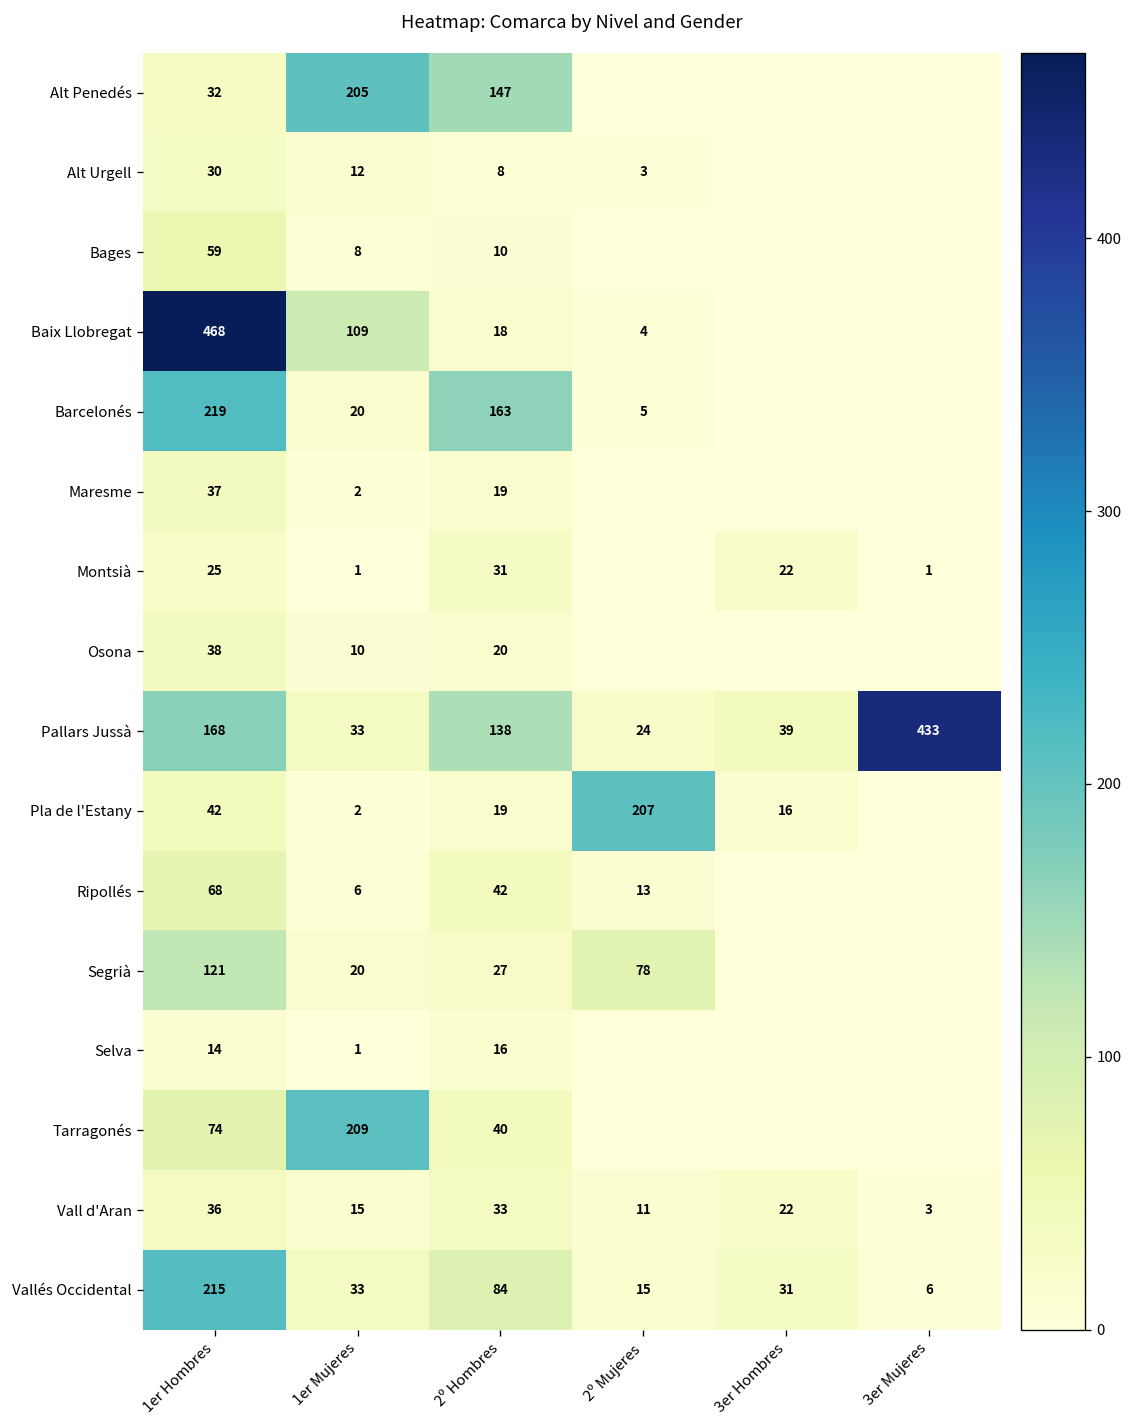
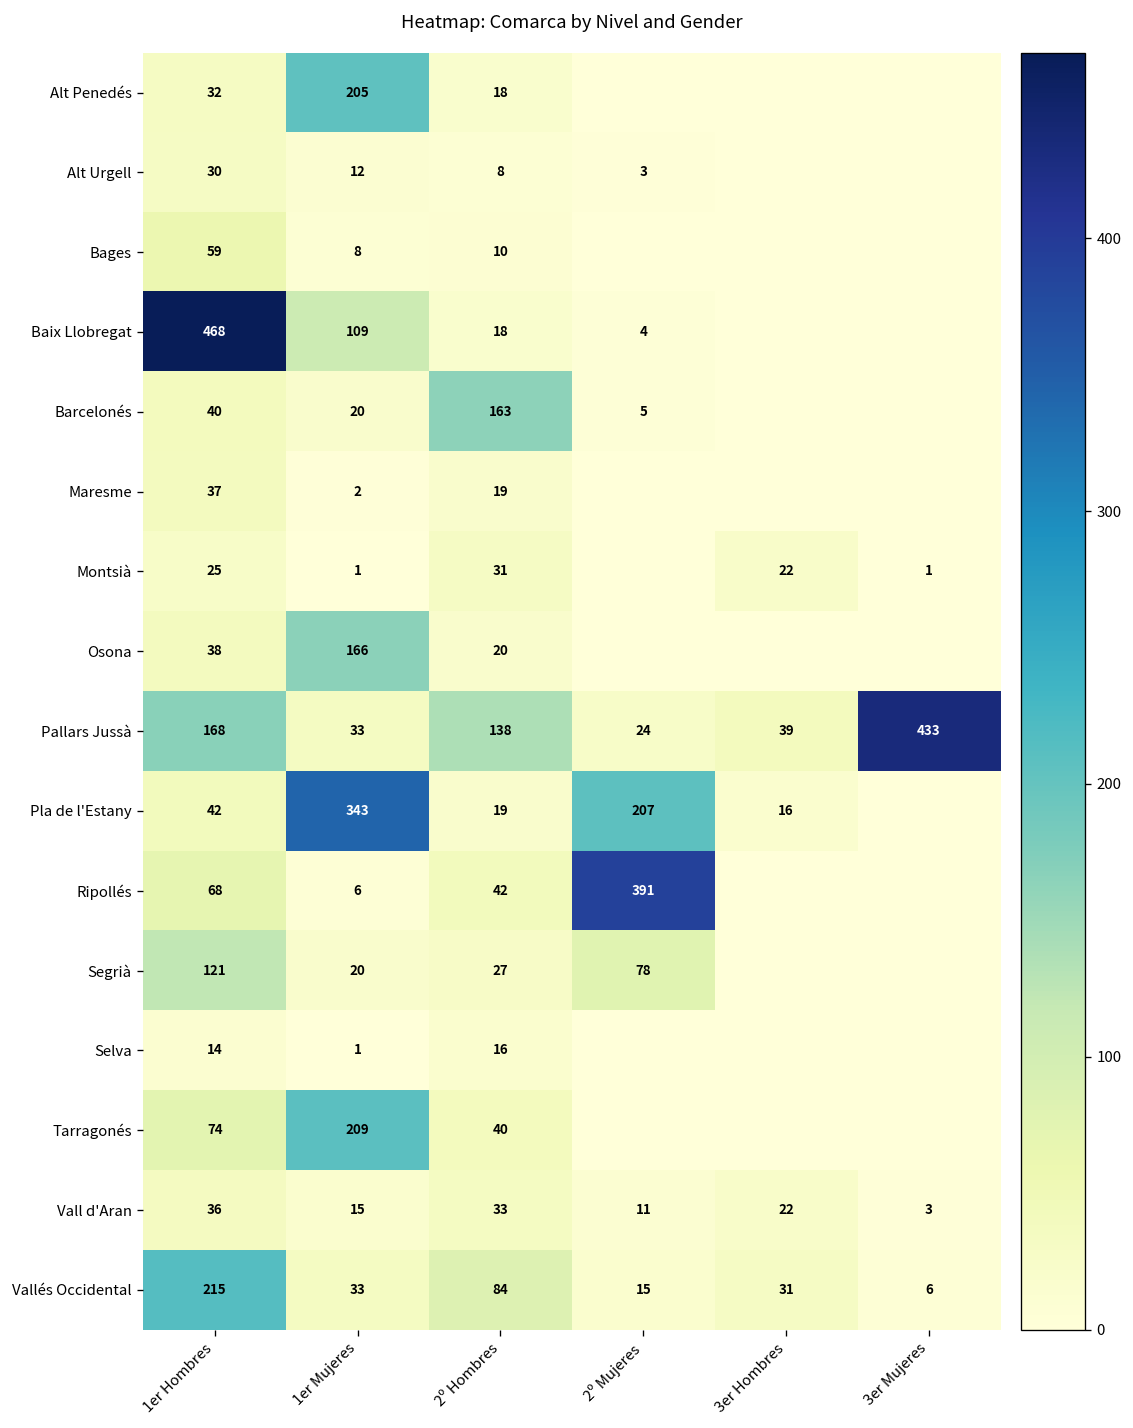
Alt Penedés, 2º Hombres: 147 -> 18
Barcelonés, 1er Hombres: 219 -> 40
Osona, 1er Mujeres: 10 -> 166
Pla de l'Estany, 1er Mujeres: 2 -> 343
Ripollés, 2º Mujeres: 13 -> 391
